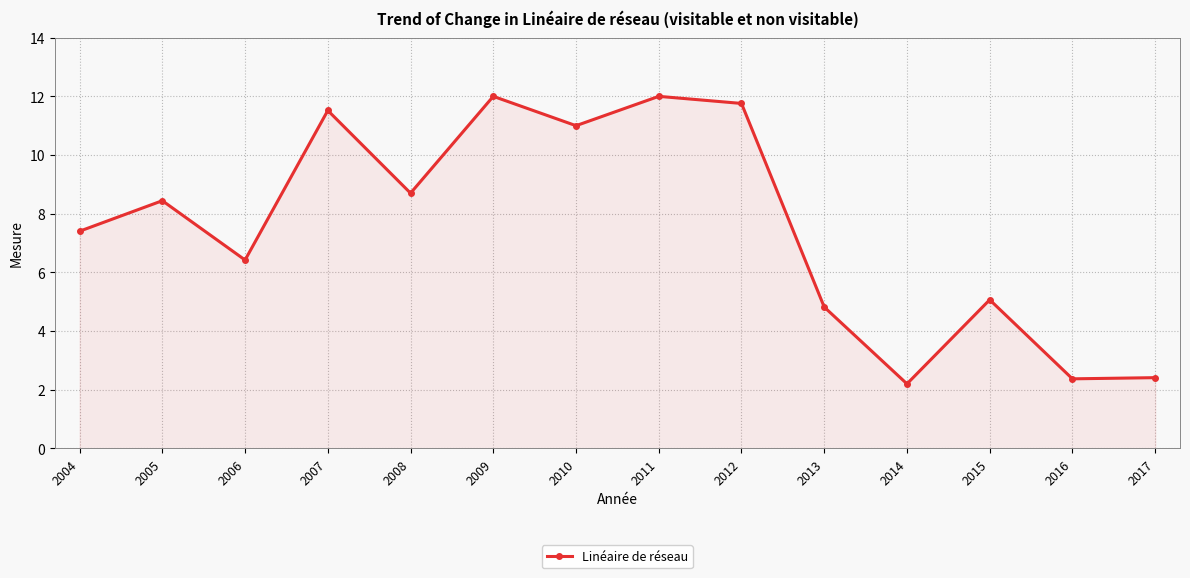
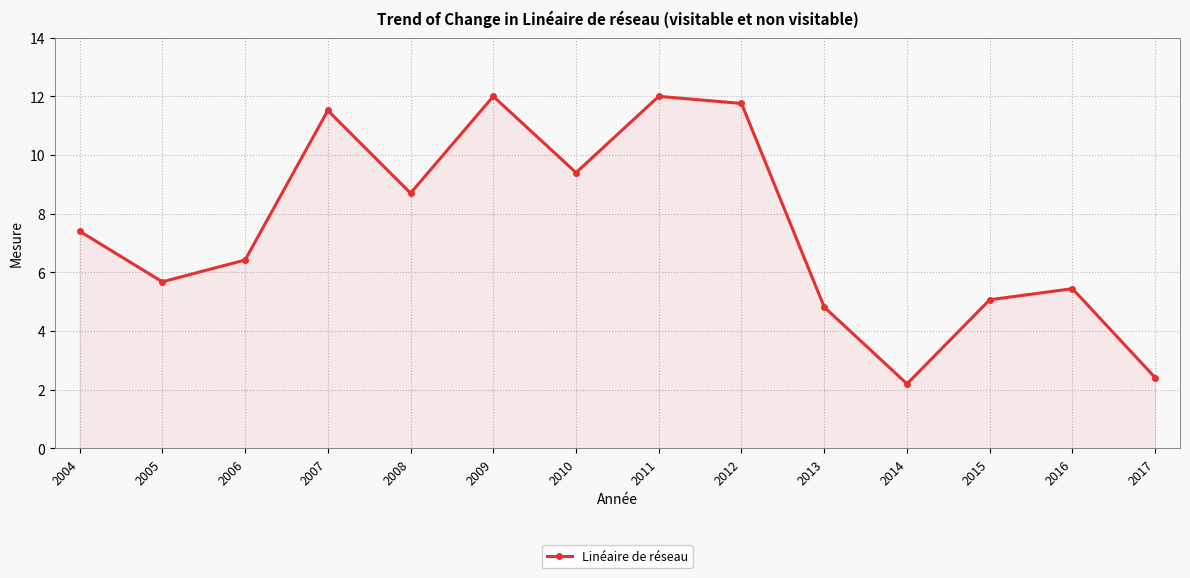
2005: 8.4 -> 5.7
2010: 11.0 -> 9.4
2016: 2.4 -> 5.4
